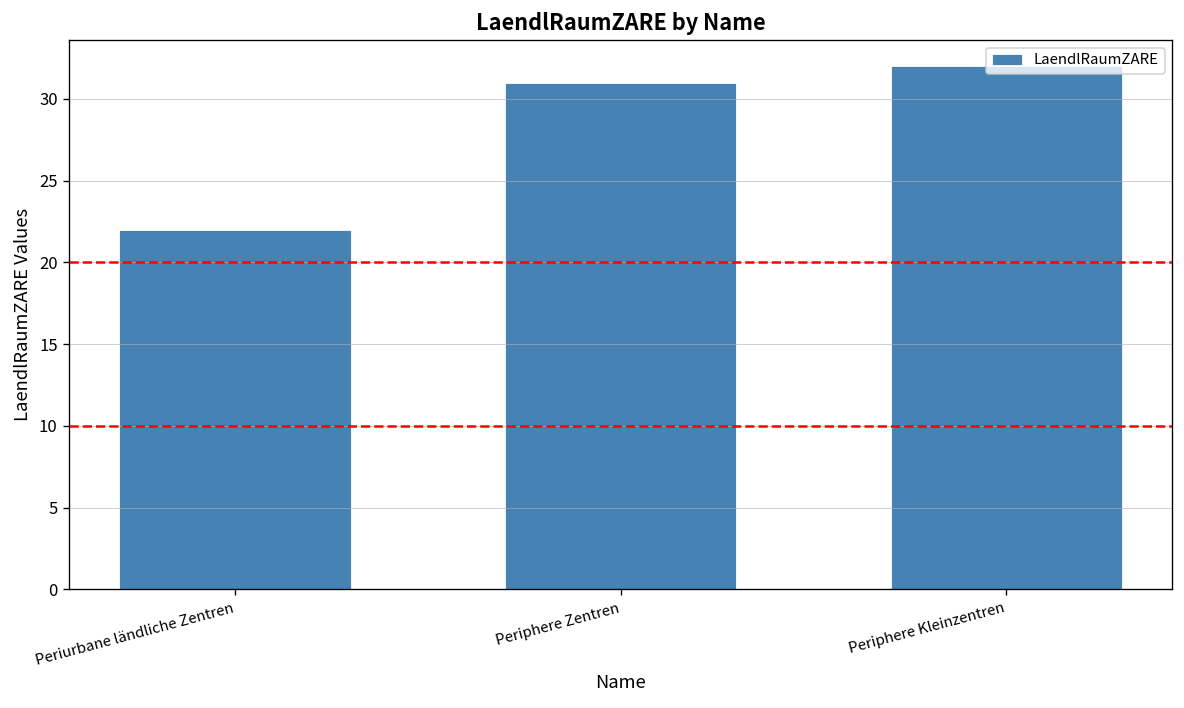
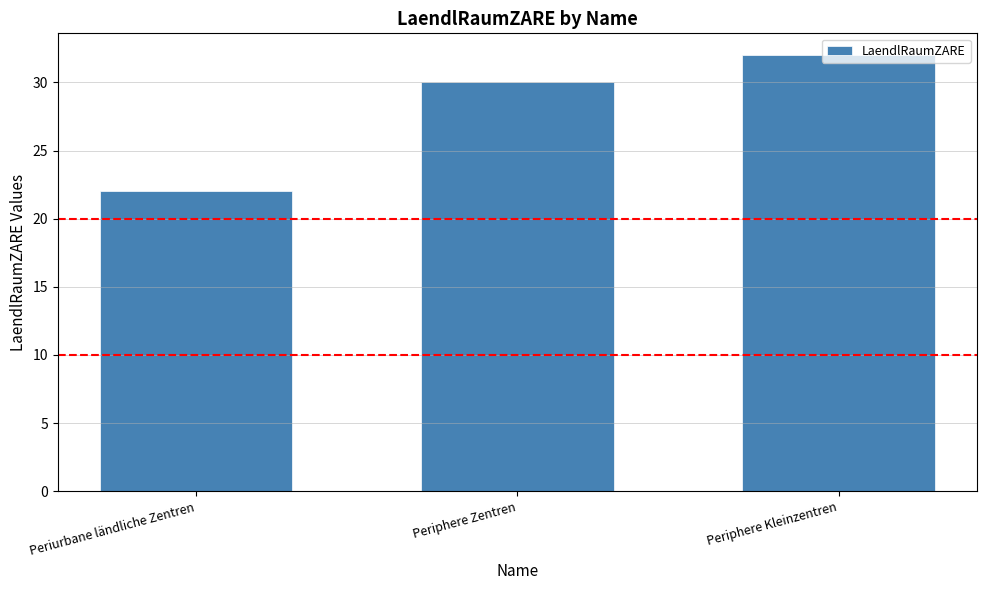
Periphere Zentren: 31 -> 30
